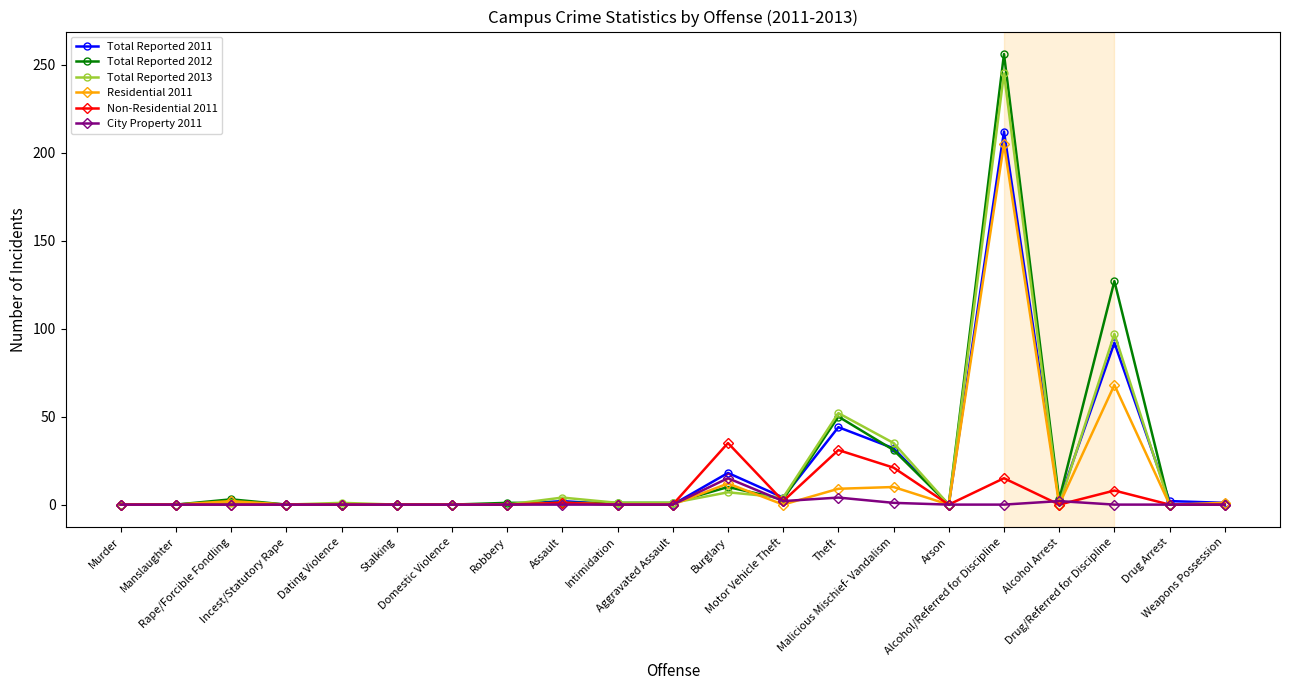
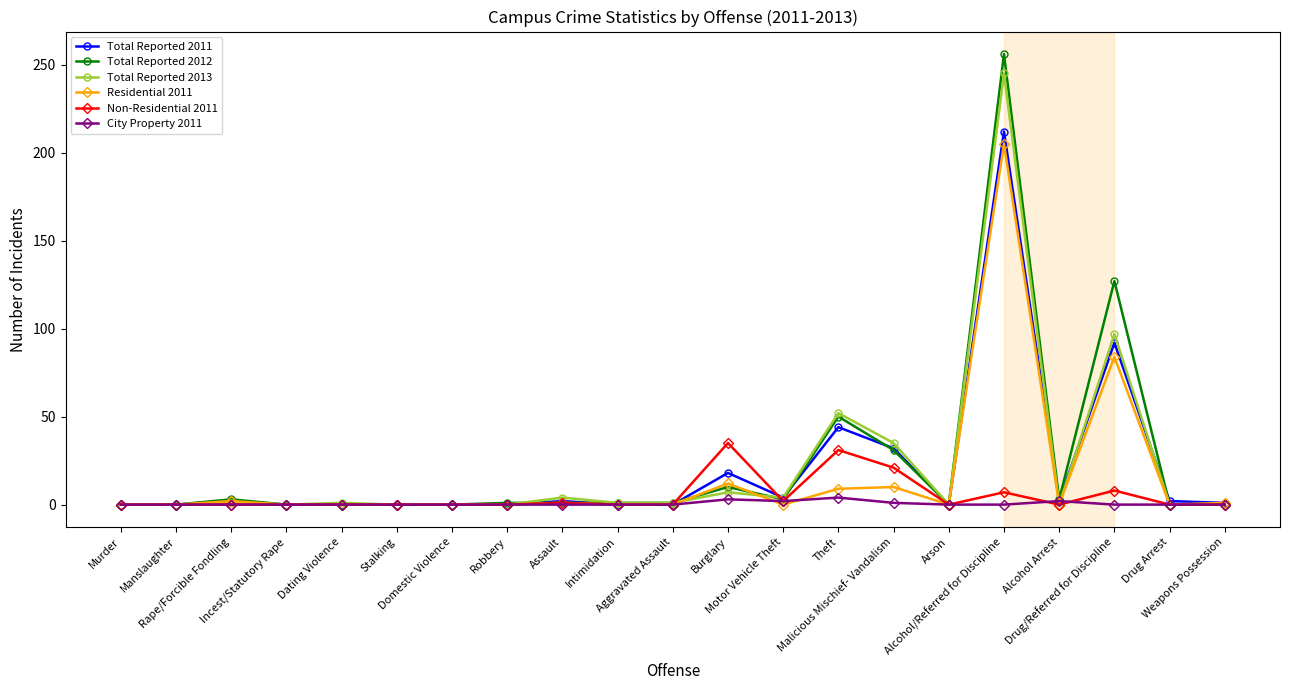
City Property 2011, Burglary: 15 -> 3
Non-Residential 2011, Alcohol/Referred for Discipline: 15 -> 7
Residential 2011, Drug/Referred for Discipline: 68 -> 84
